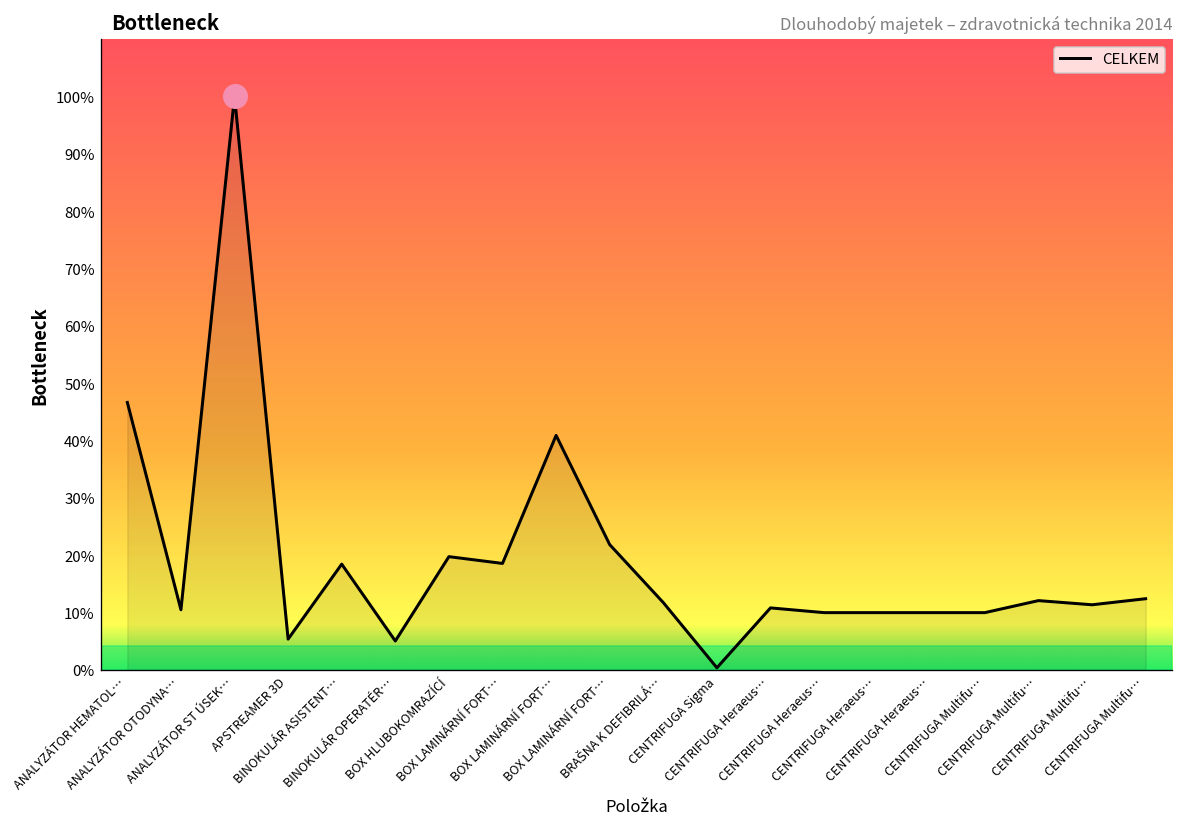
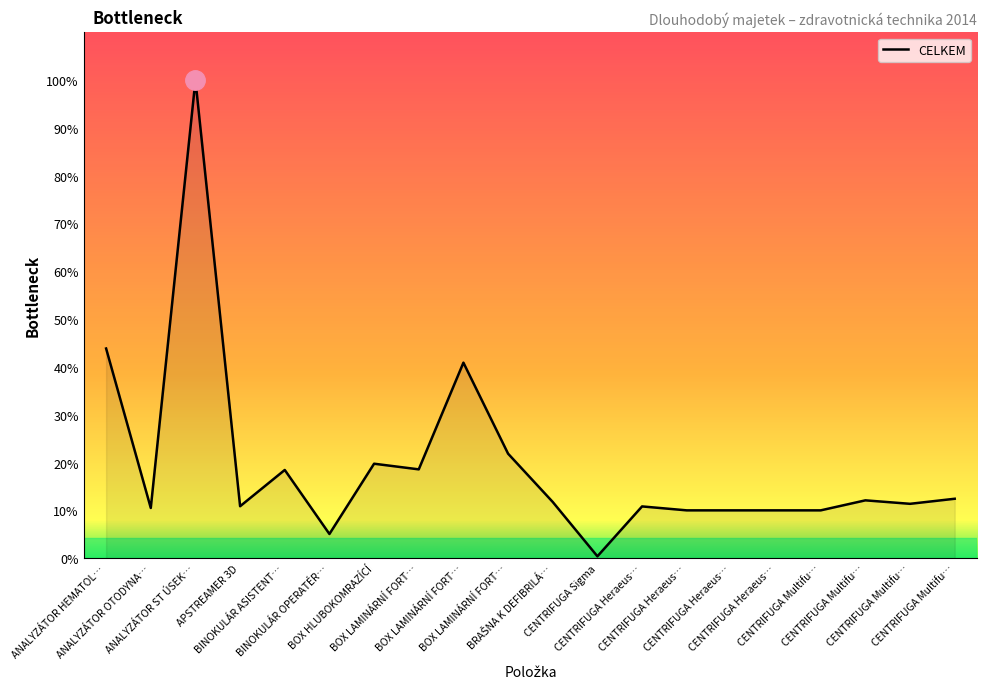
CELKEM, ANALYZÁTOR HEMATOL…: 47% -> 44%
CELKEM, APSTREAMER 3D: 5% -> 11%
